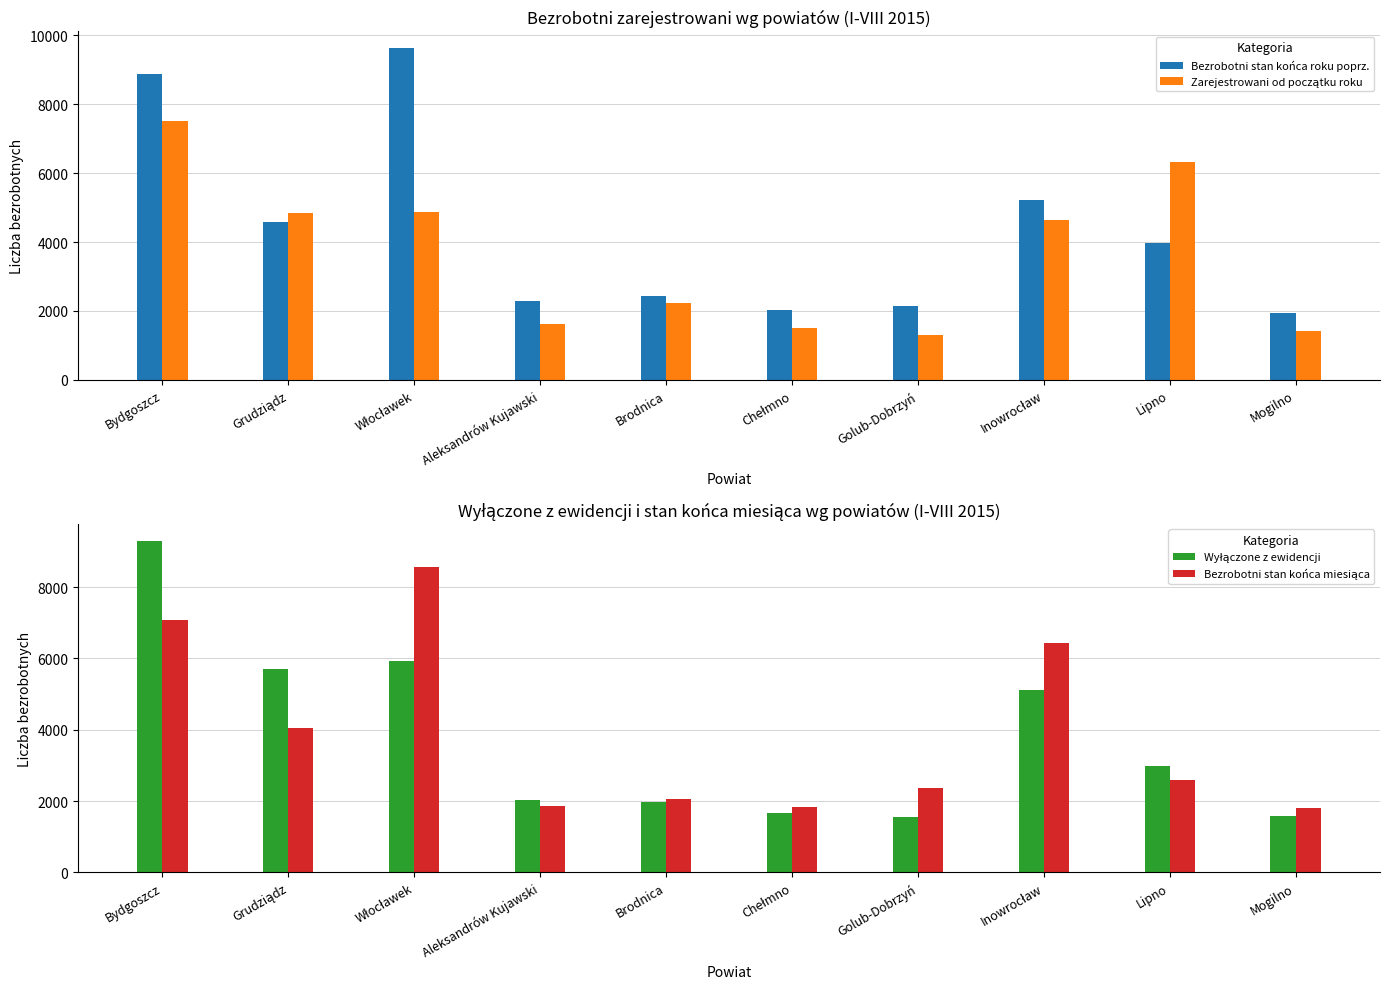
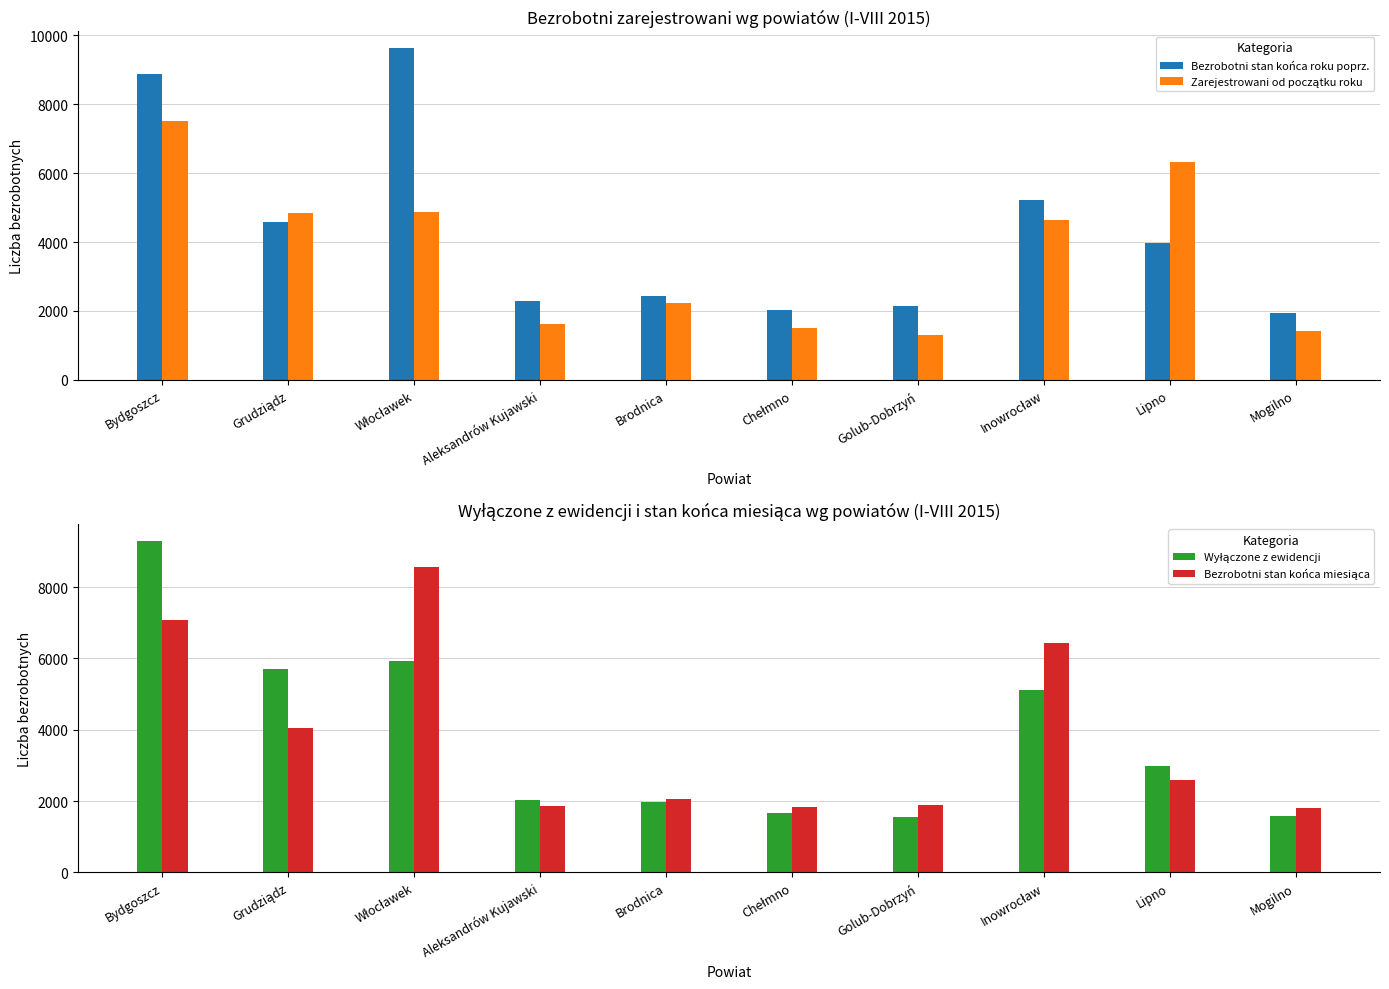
Wyłączone z ewidencji i stan końca miesiąca wg powiatów (I-VIII 2015), Bezrobotni stan końca miesiąca, Golub-Dobrzyń: 2400 -> 1900
